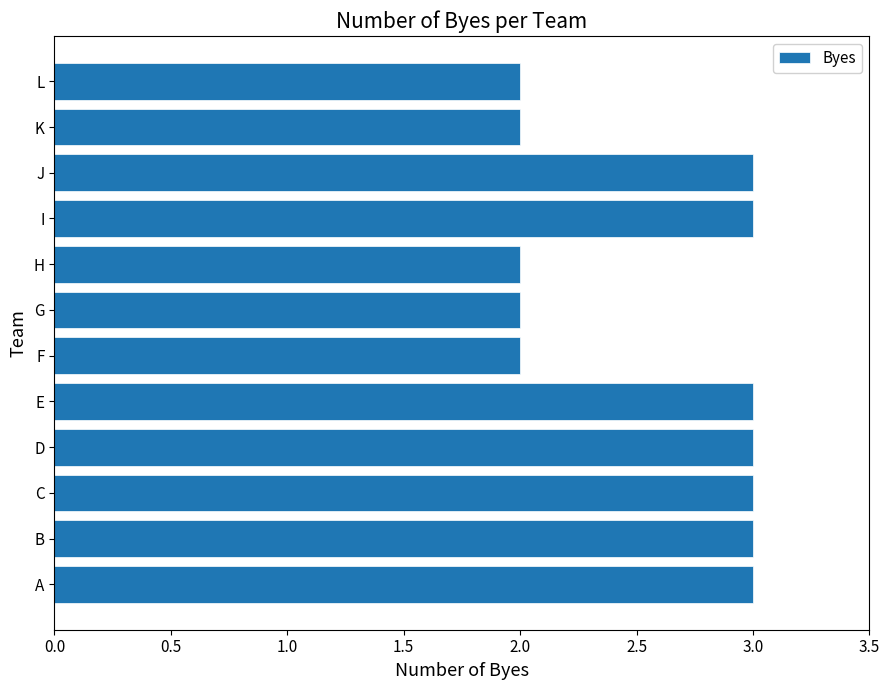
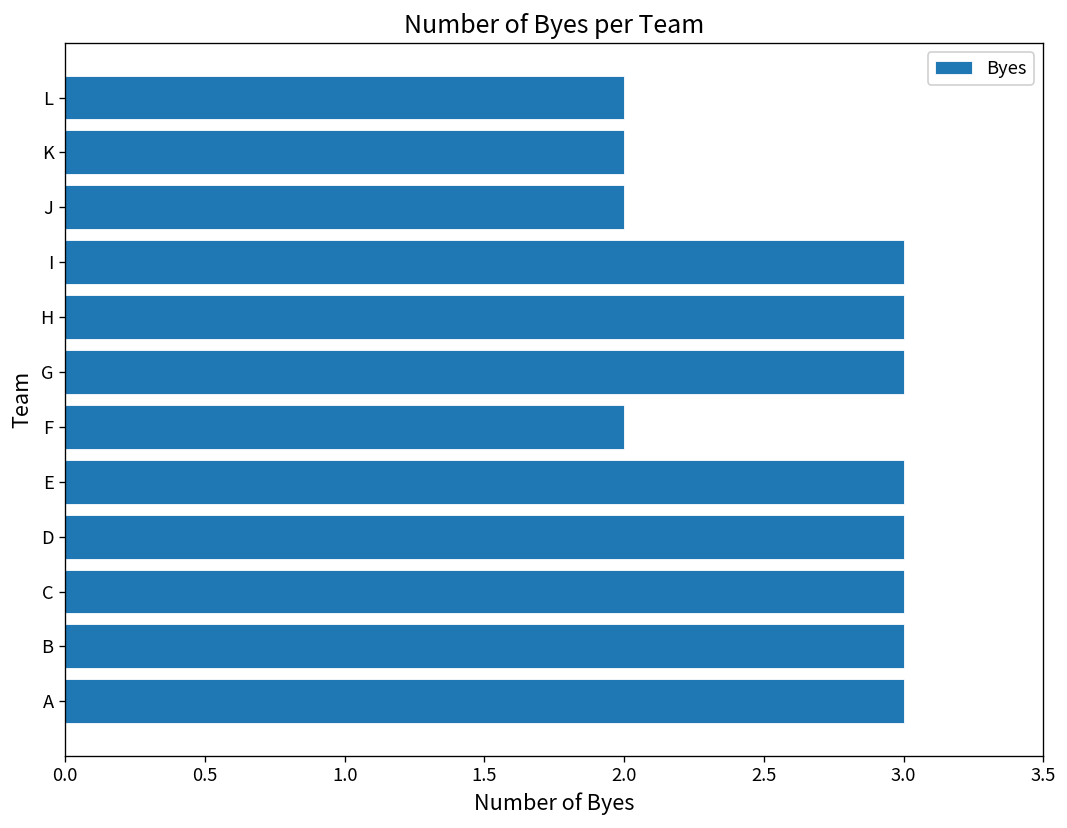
J: 3 -> 2
H: 2 -> 3
G: 2 -> 3
